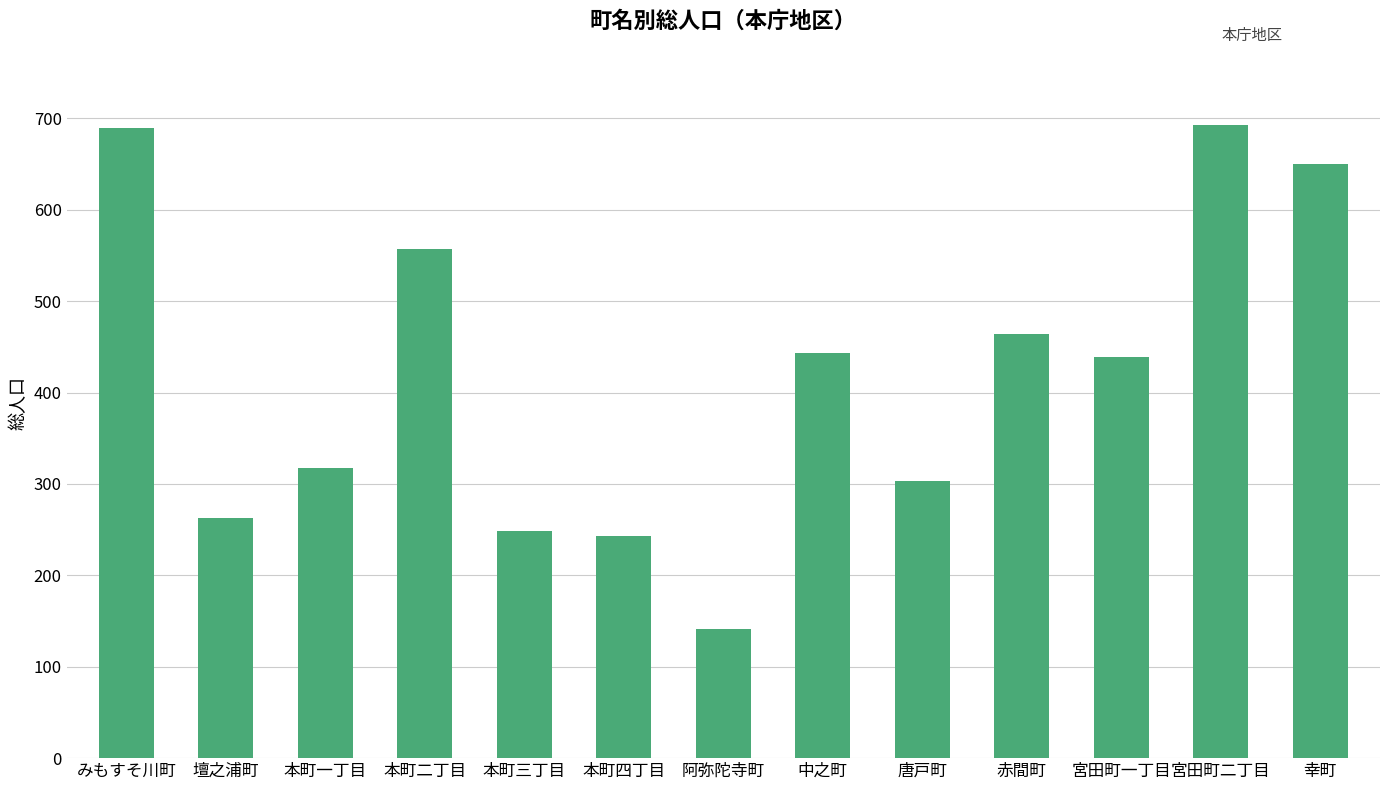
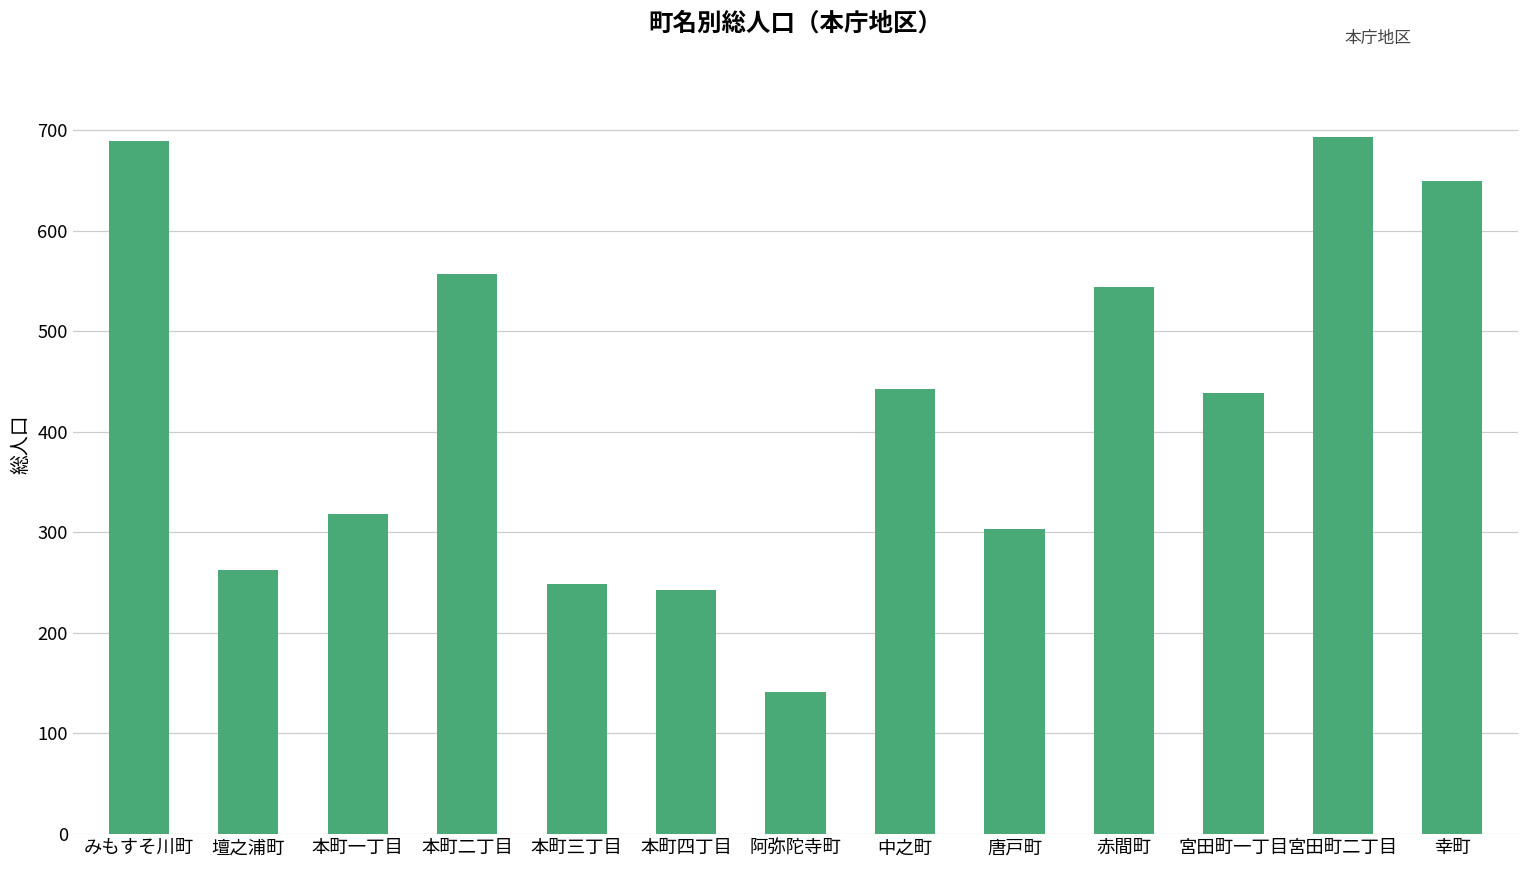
赤間町: 460 -> 540
